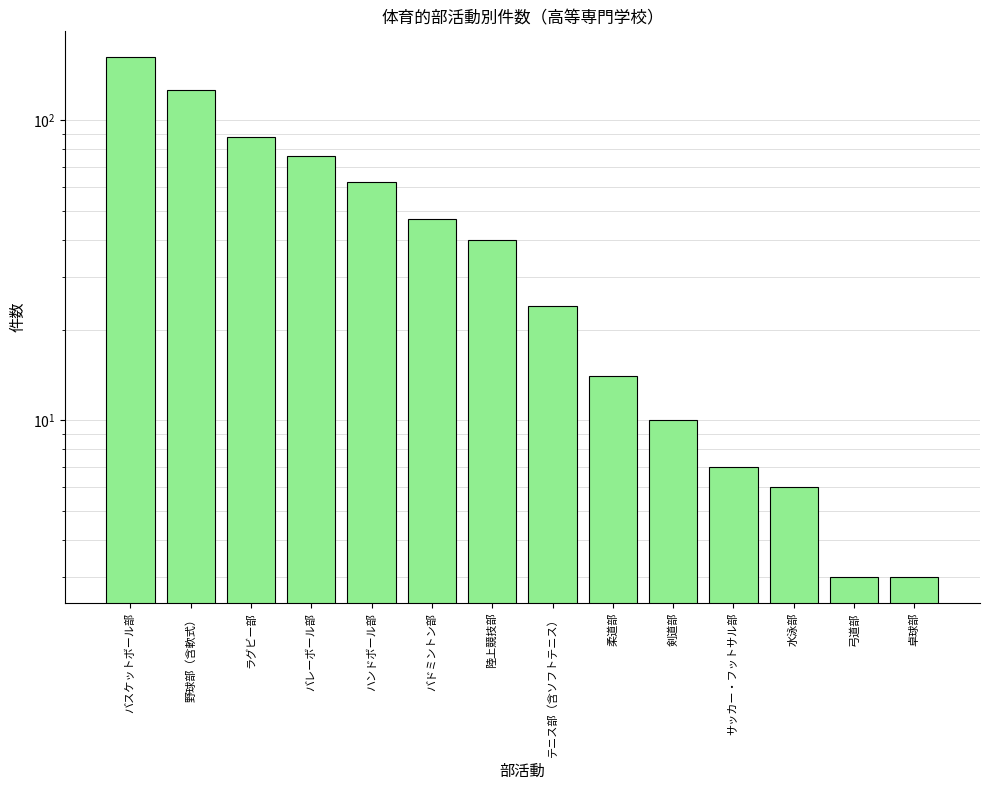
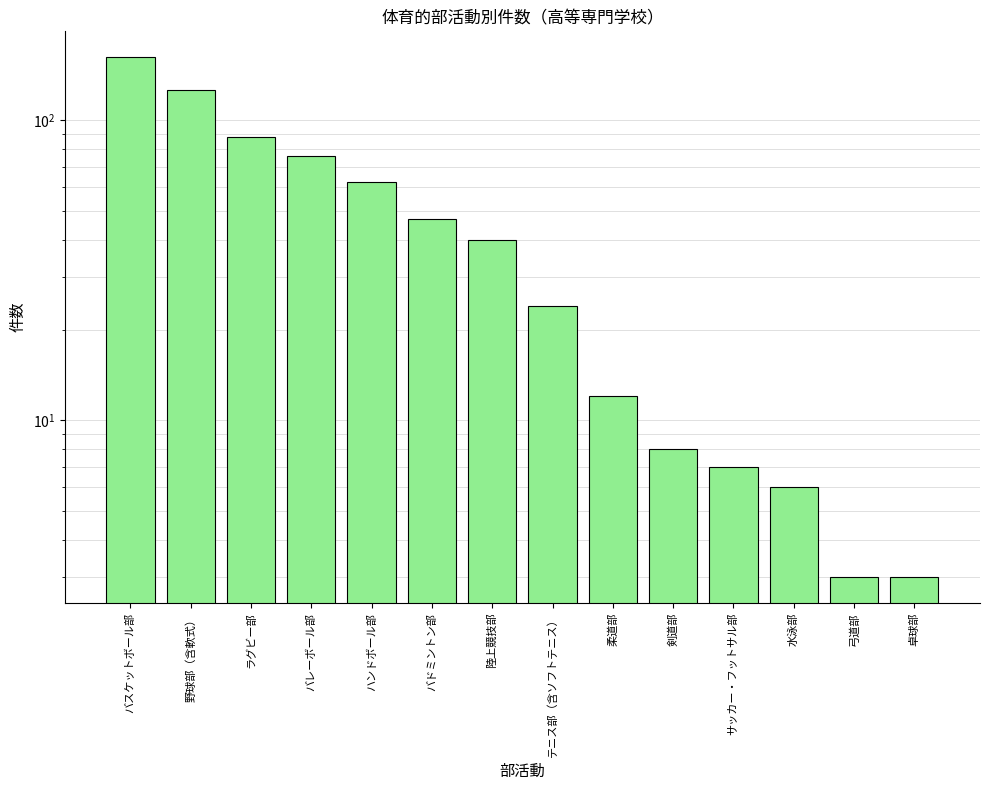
柔道部: 14 -> 12
剣道部: 10 -> 8
